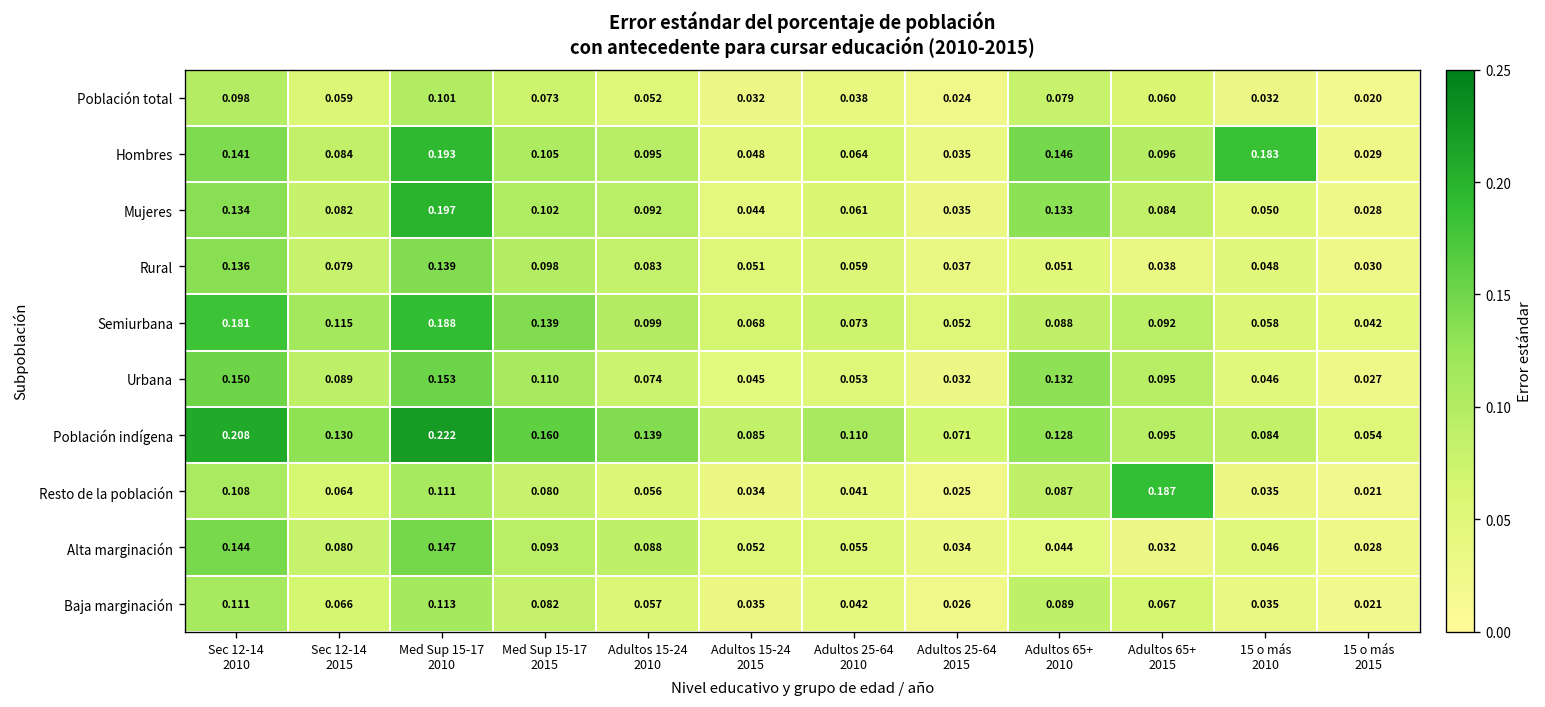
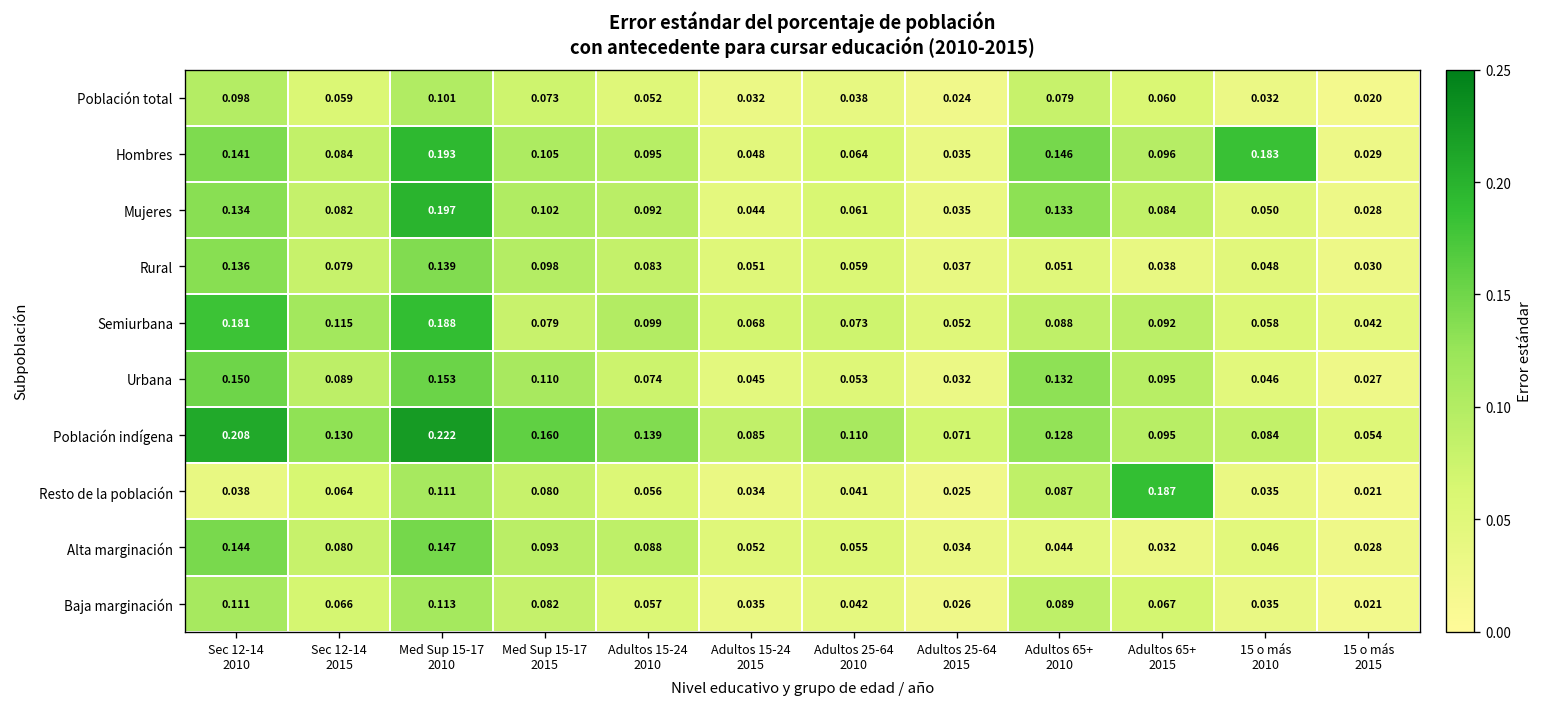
Semiurbana, Med Sup 15-17 2015: 0.139 -> 0.079
Resto de la población, Sec 12-14 2010: 0.108 -> 0.038
